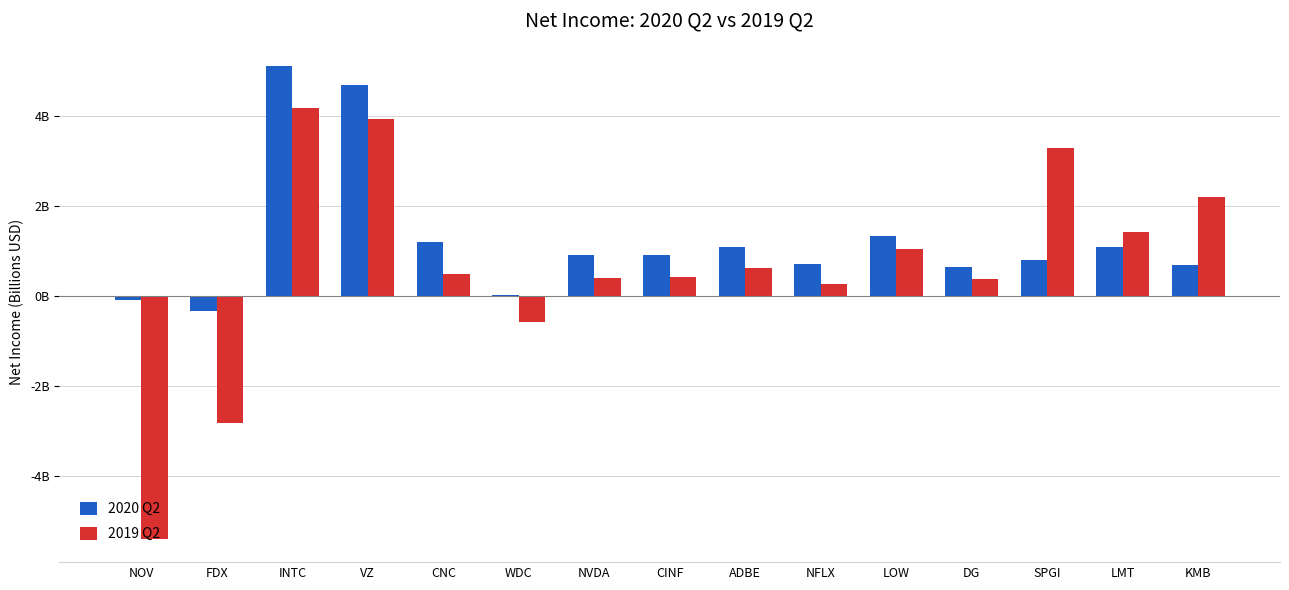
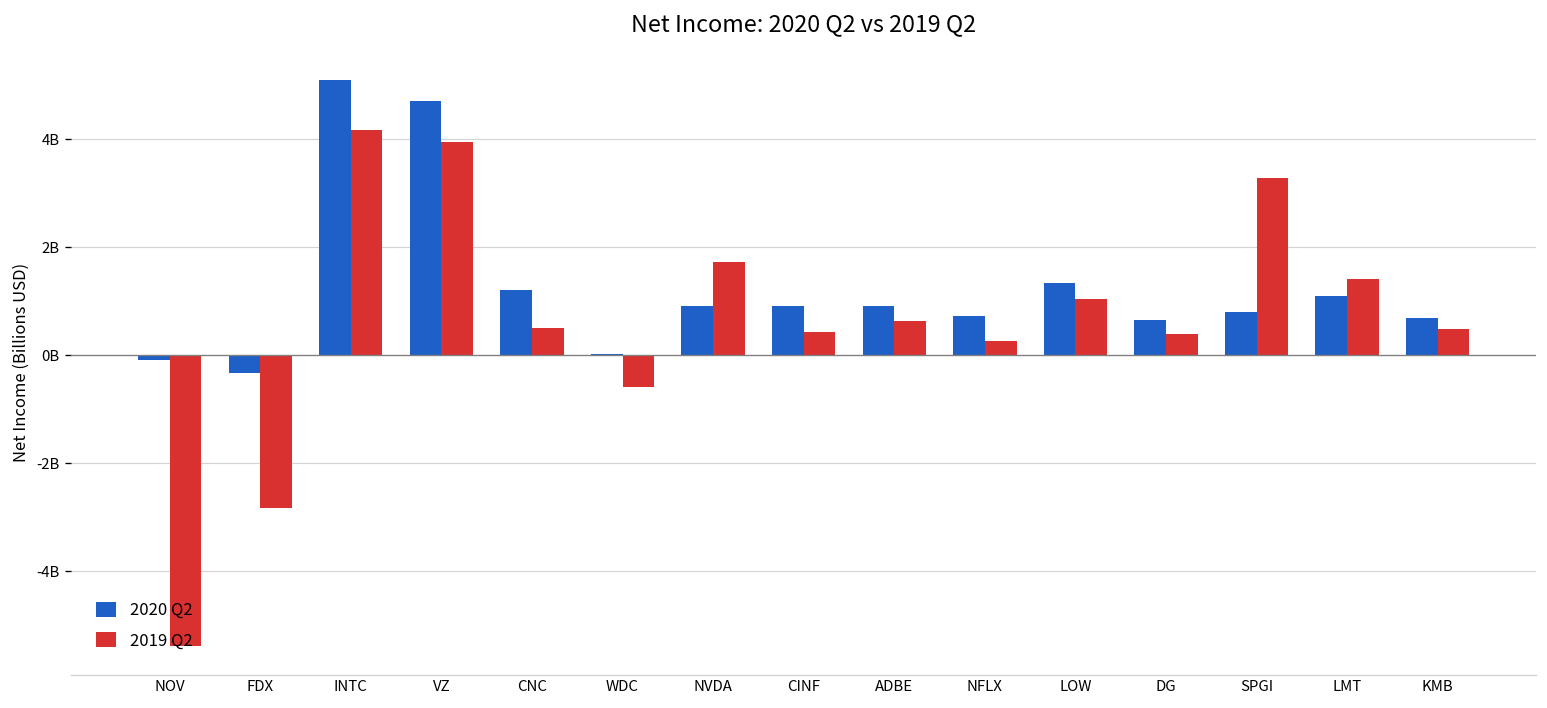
2019 Q2, NVDA: 400000000 -> 1700000000
2020 Q2, ADBE: 1100000000 -> 900000000
2019 Q2, KMB: 2200000000 -> 500000000
